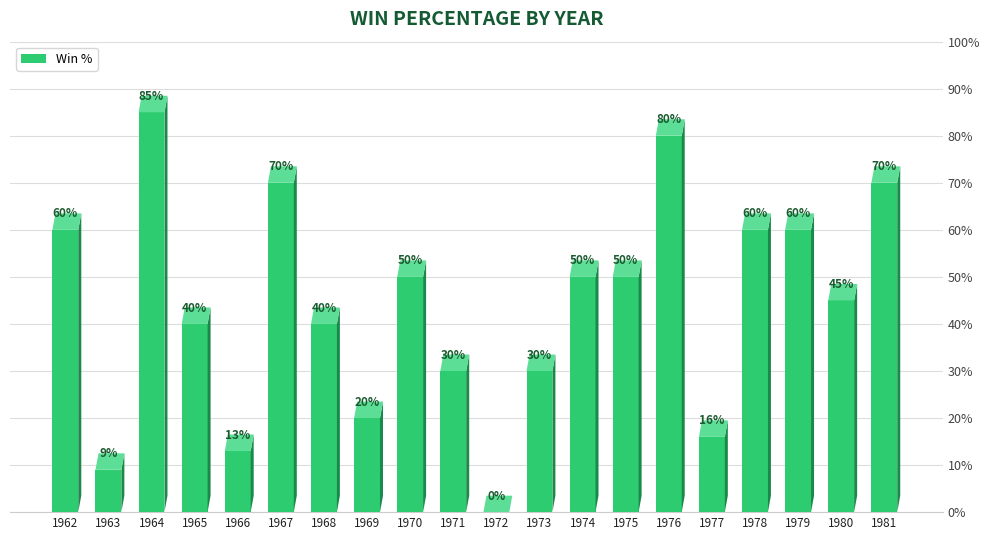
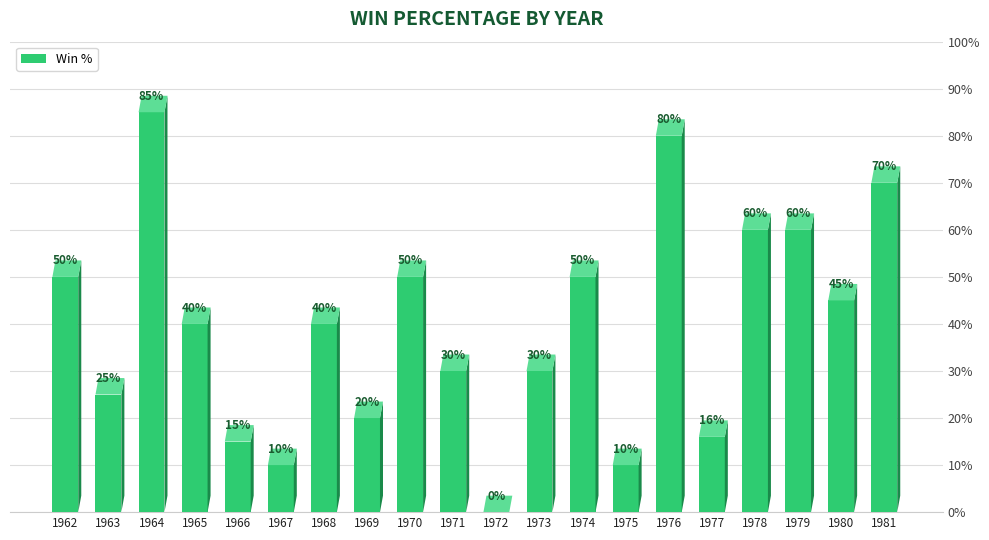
1962: 60% -> 50%
1963: 9% -> 25%
1966: 13% -> 15%
1967: 70% -> 10%
1975: 50% -> 10%
